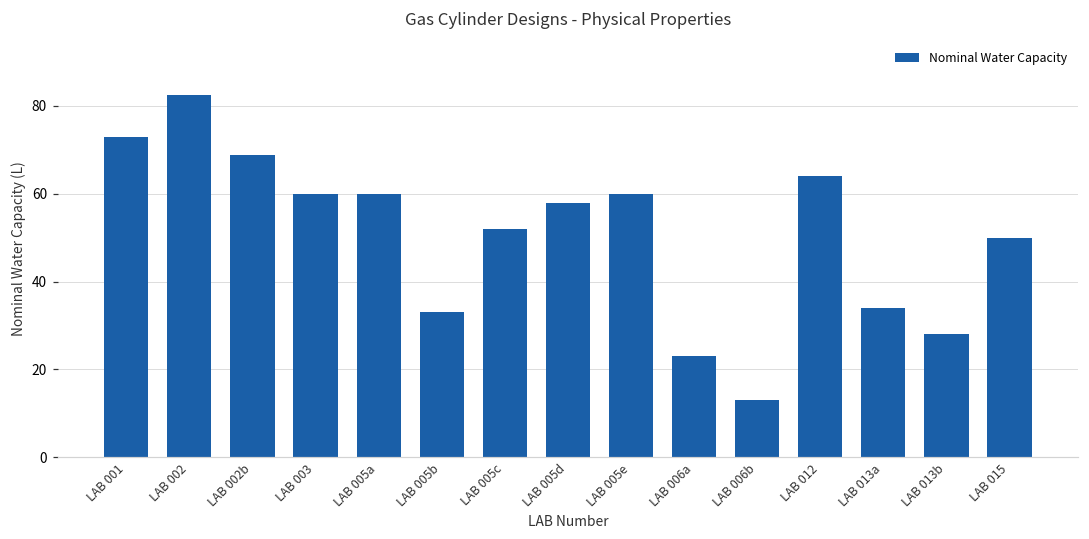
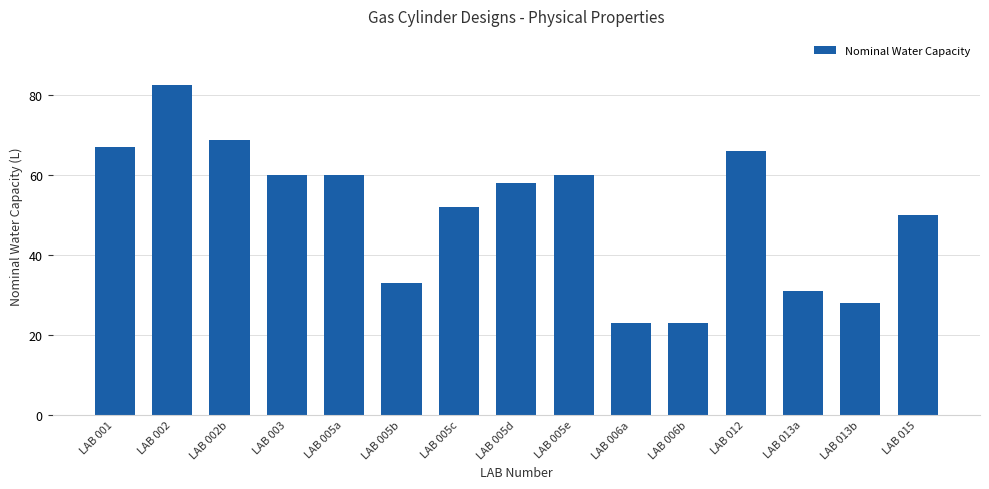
LAB 001: 73 -> 67
LAB 006b: 13 -> 23
LAB 012: 64 -> 66
LAB 013a: 34 -> 31
